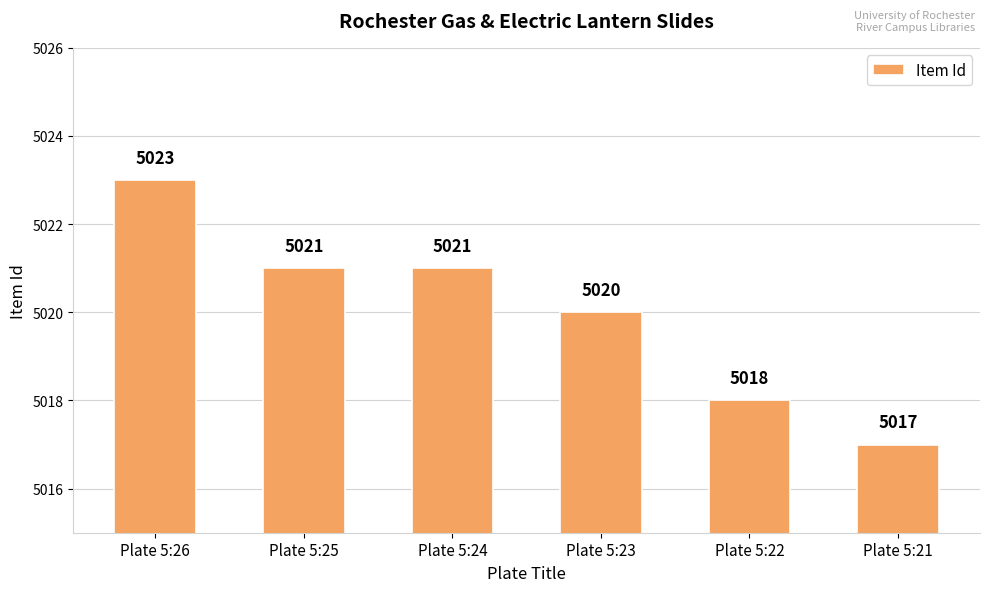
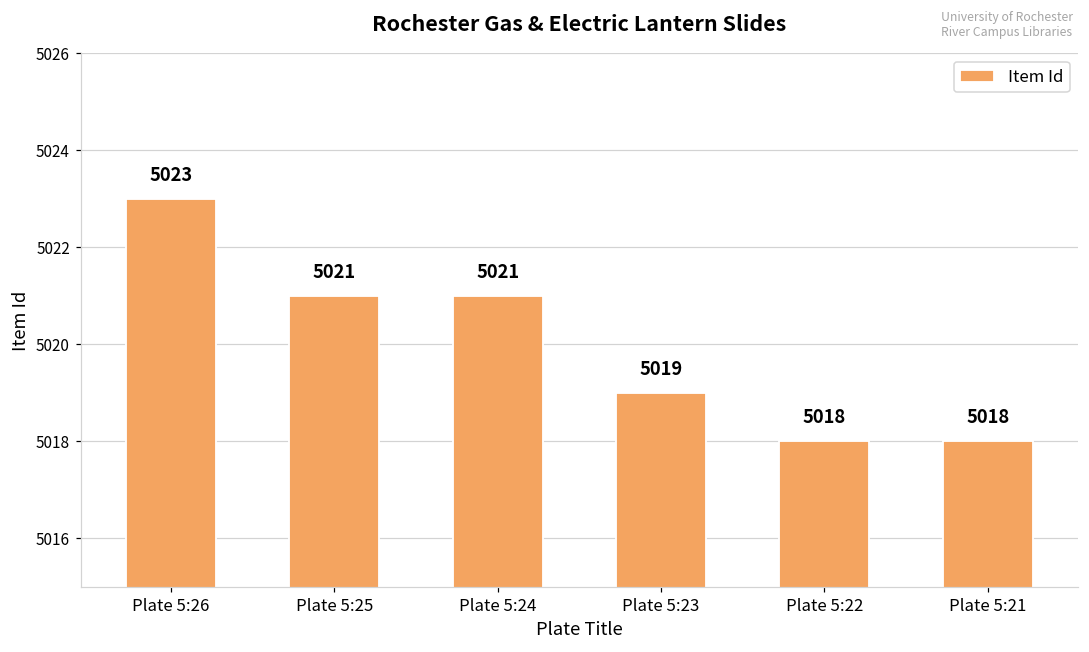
Plate 5:23: 5020 -> 5019
Plate 5:21: 5017 -> 5018
